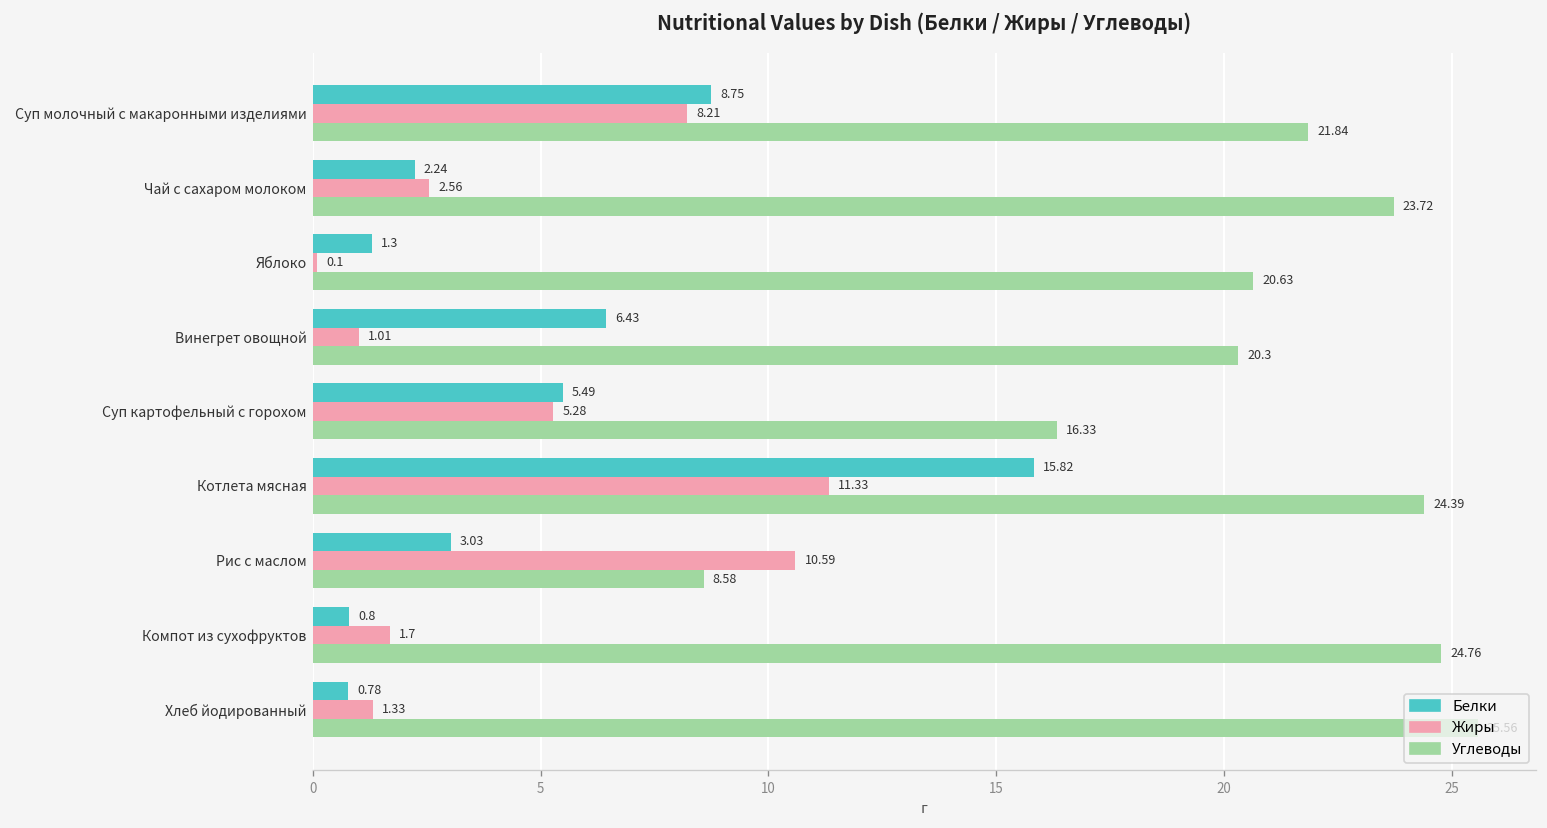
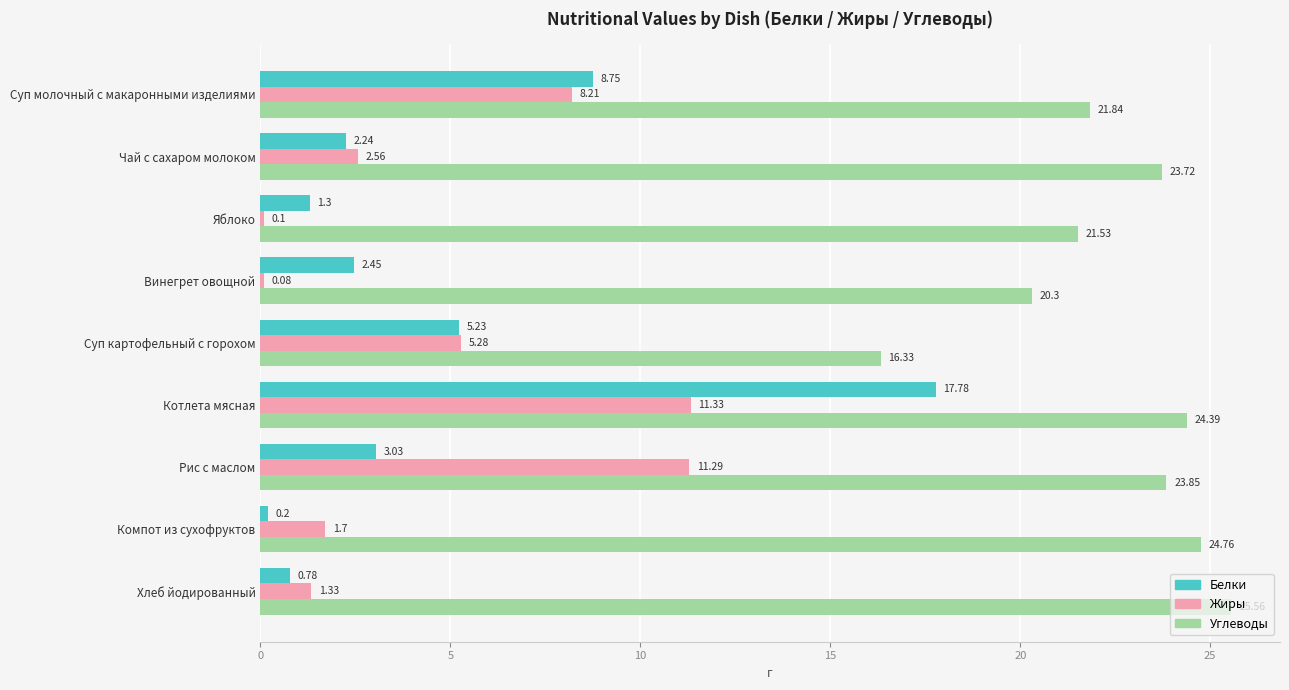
Углеводы, Яблоко: 20.63 -> 21.53
Белки, Винегрет овощной: 6.43 -> 2.45
Жиры, Винегрет овощной: 1.01 -> 0.08
Белки, Суп картофельный с горохом: 5.49 -> 5.23
Белки, Котлета мясная: 15.82 -> 17.78
Жиры, Рис с маслом: 10.59 -> 11.29
Углеводы, Рис с маслом: 8.58 -> 23.85
Белки, Компот из сухофруктов: 0.8 -> 0.2
